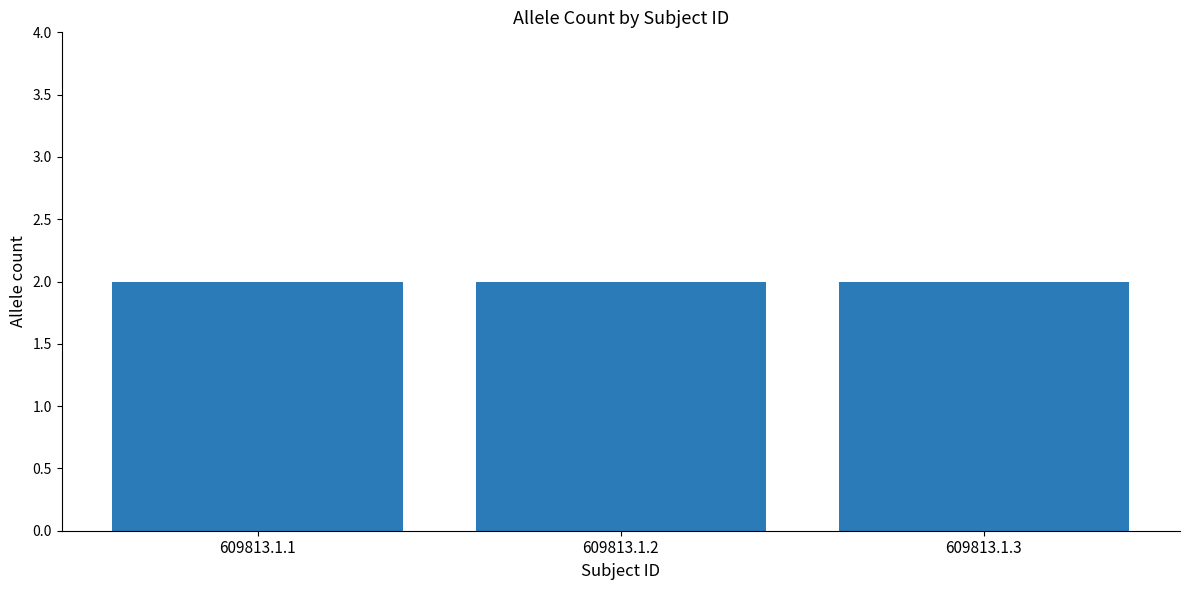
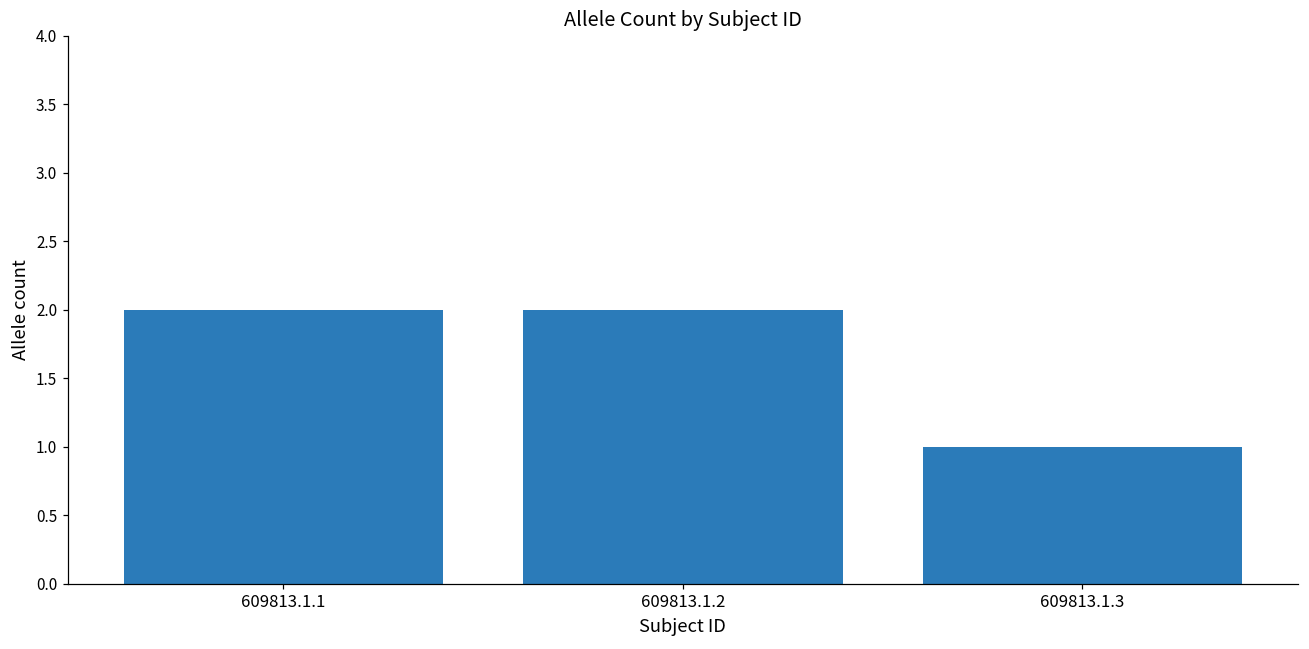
609813.1.3: 2 -> 1
